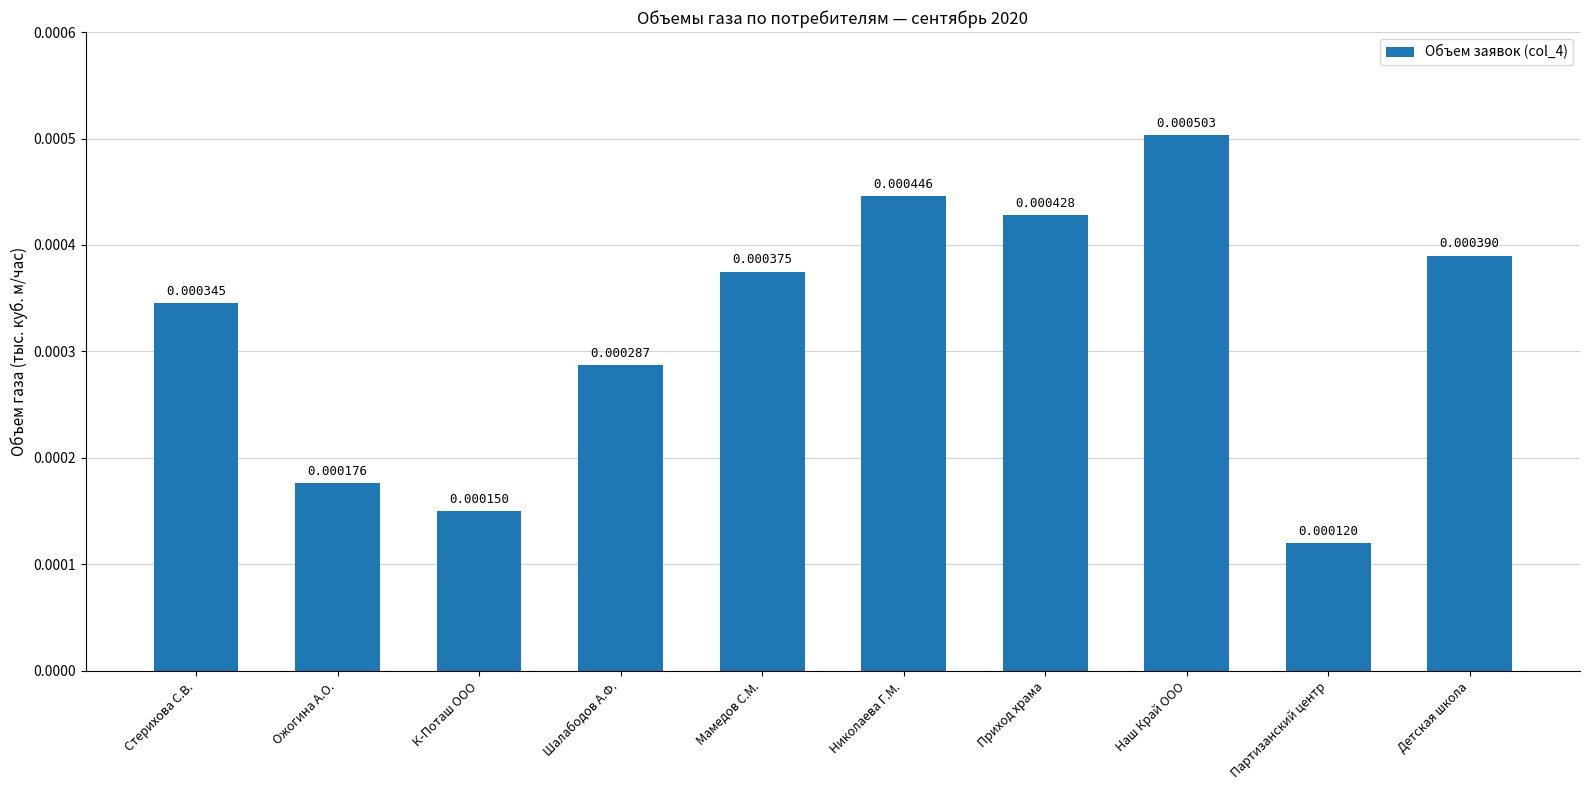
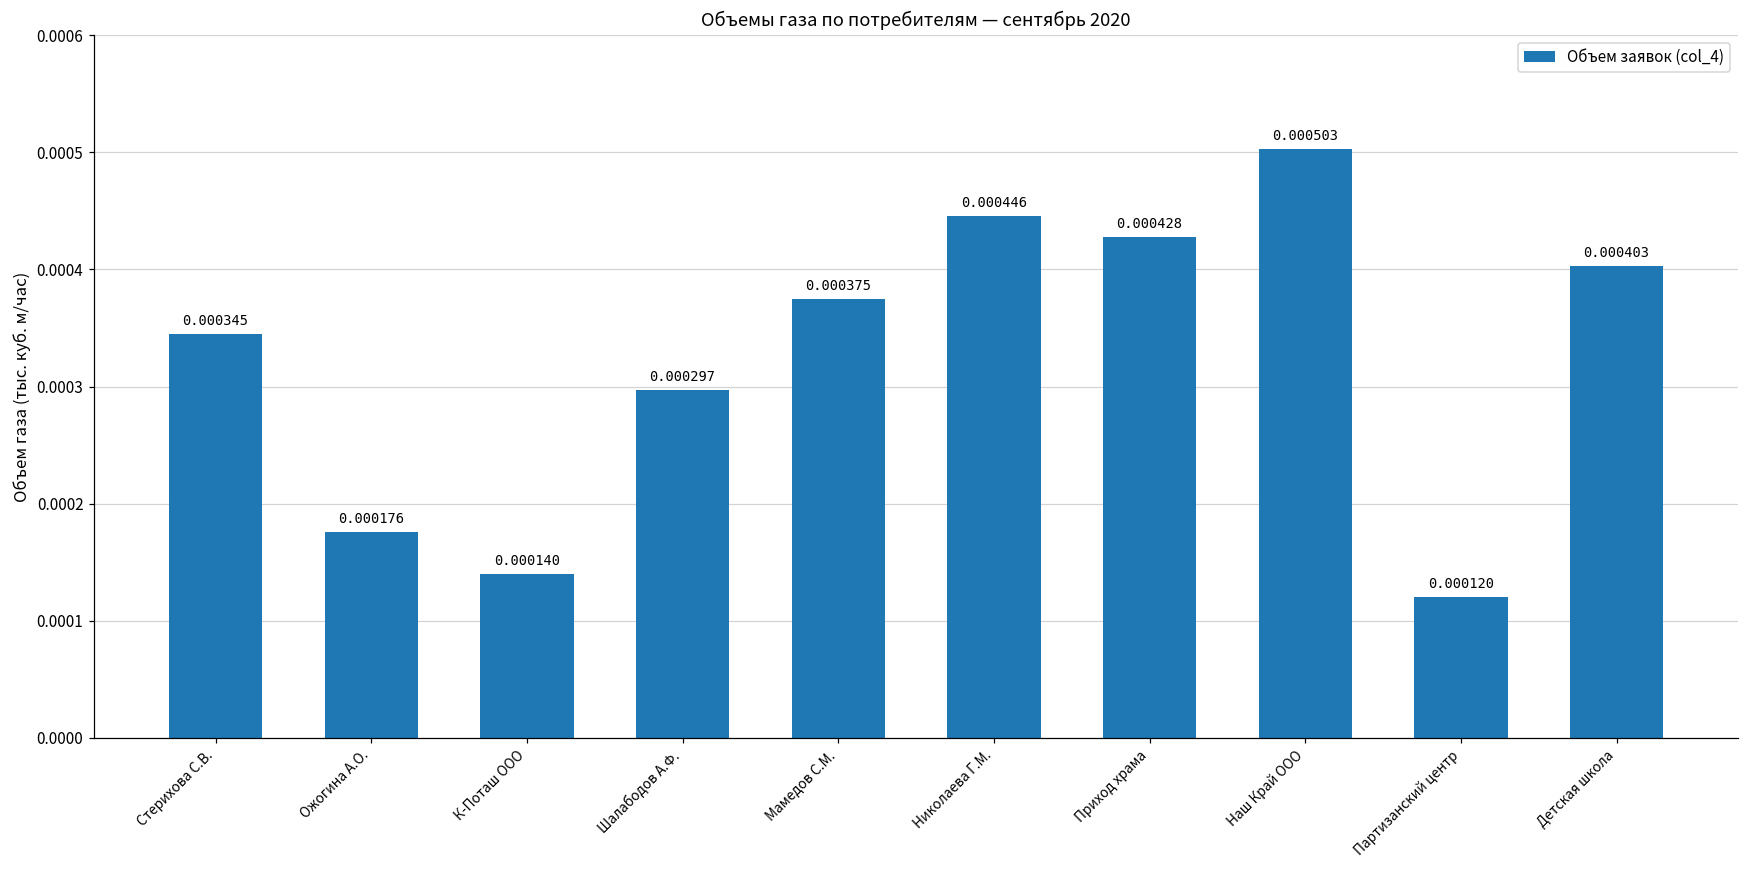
К-Поташ ООО: 0.000150 -> 0.000140
Шалабодов А.Ф.: 0.000287 -> 0.000297
Детская школа: 0.000390 -> 0.000403
